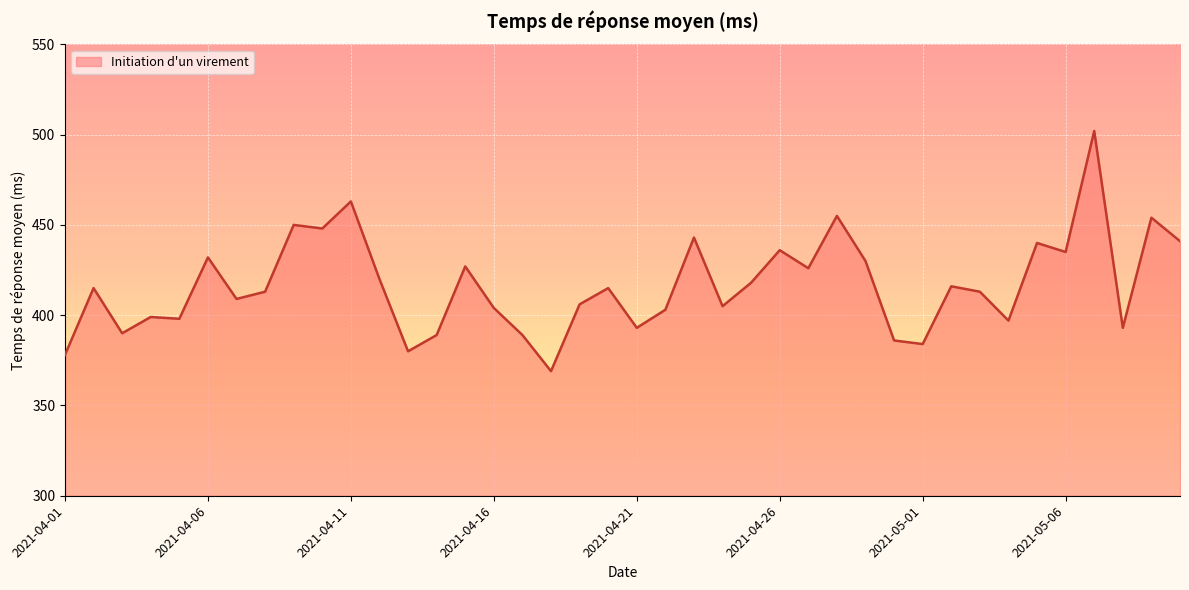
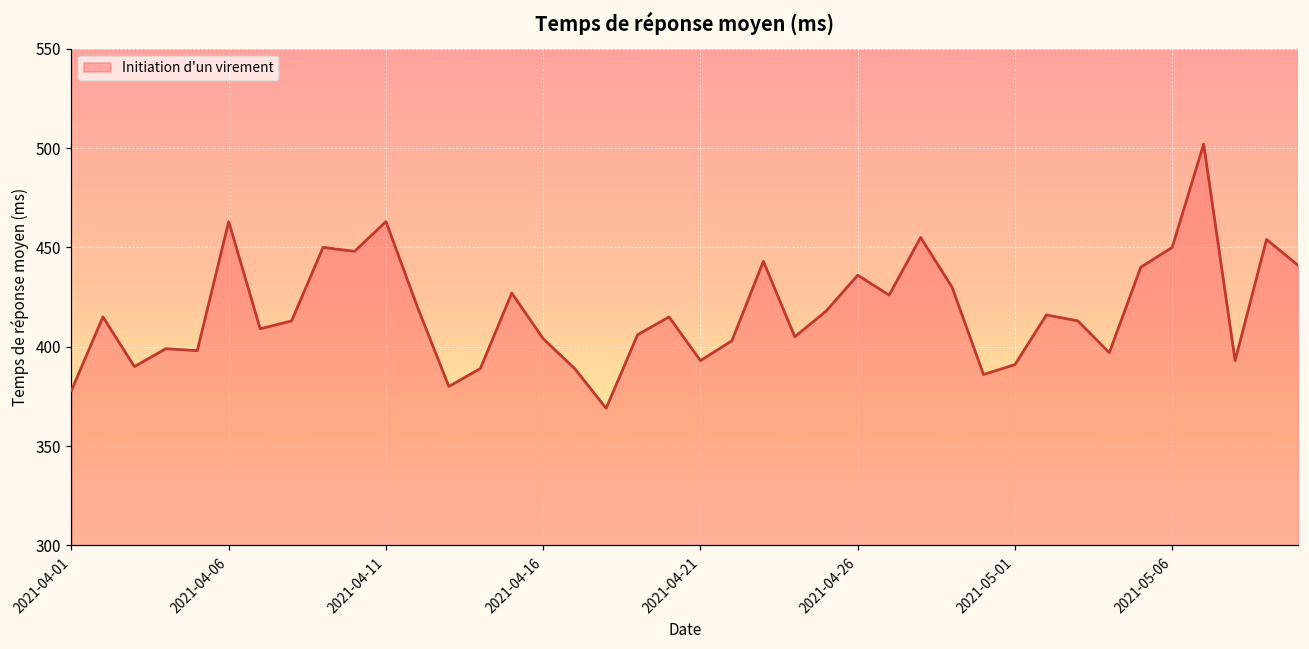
2021-04-06: 432 -> 463
2021-05-01: 384 -> 391
2021-05-06: 435 -> 450
